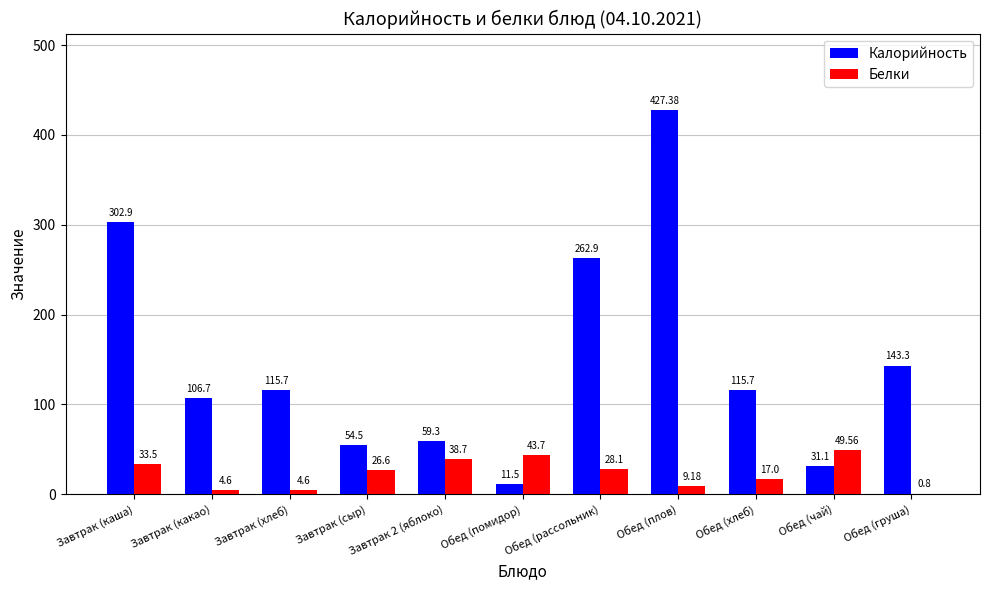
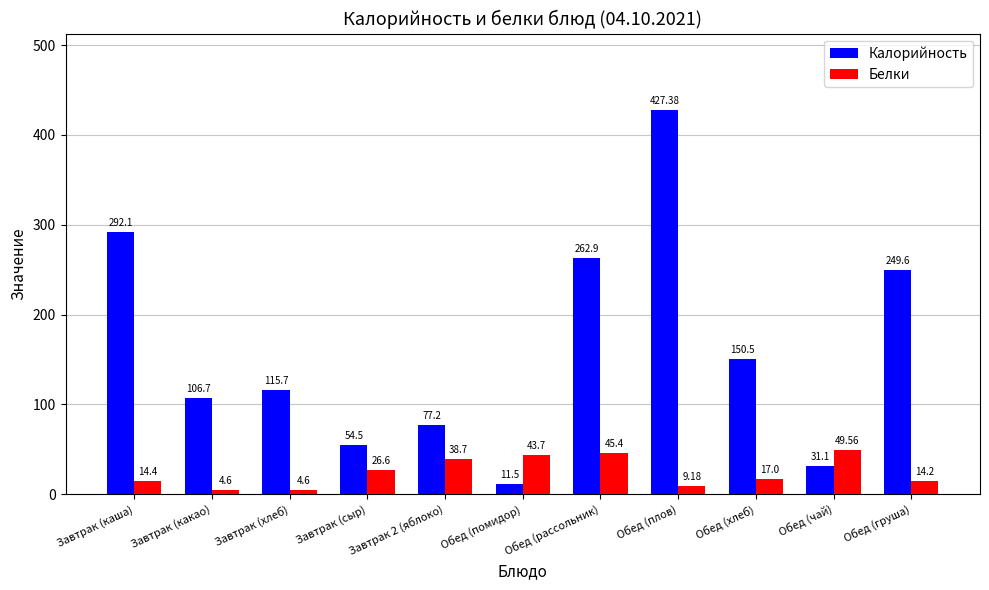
Калорийность, Завтрак (каша): 302.9 -> 292.1
Белки, Завтрак (каша): 33.5 -> 14.4
Калорийность, Завтрак 2 (яблоко): 59.3 -> 77.2
Белки, Обед (рассольник): 28.1 -> 45.4
Калорийность, Обед (хлеб): 115.7 -> 150.5
Калорийность, Обед (груша): 143.3 -> 249.6
Белки, Обед (груша): 0.8 -> 14.2
